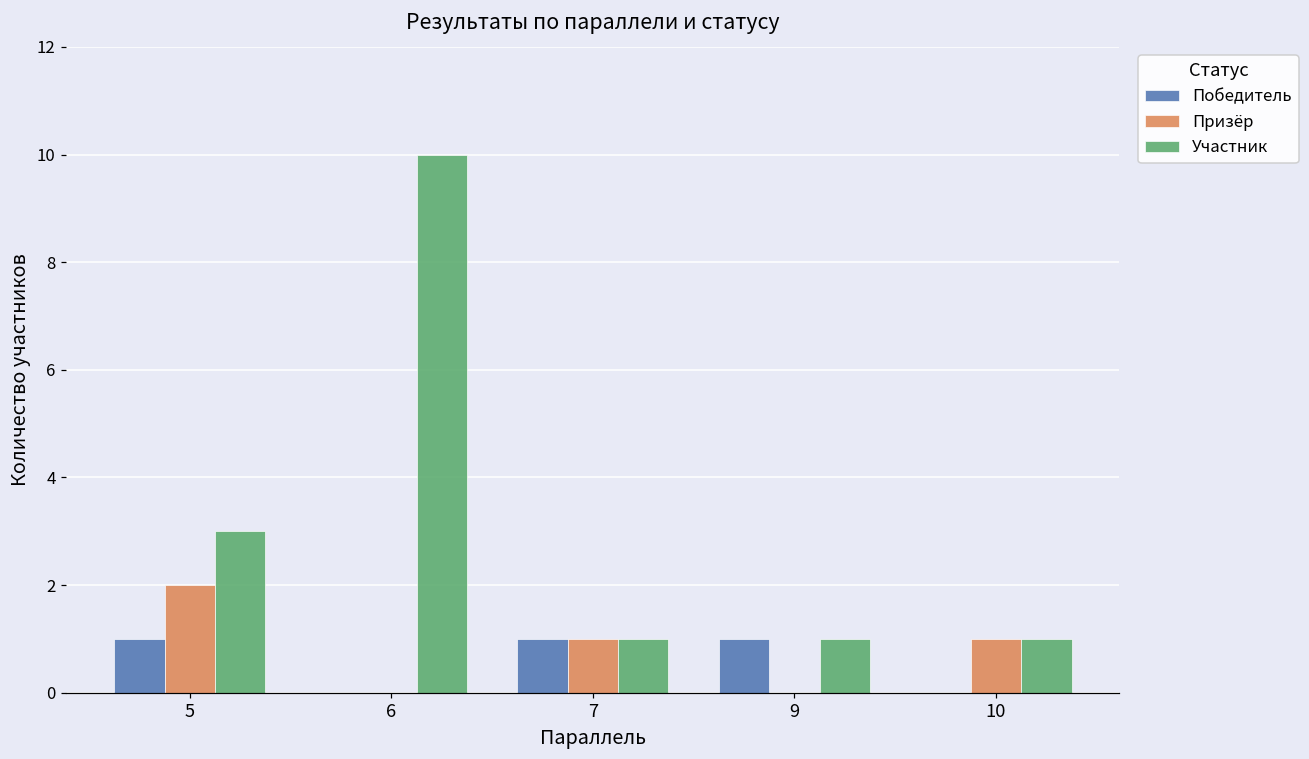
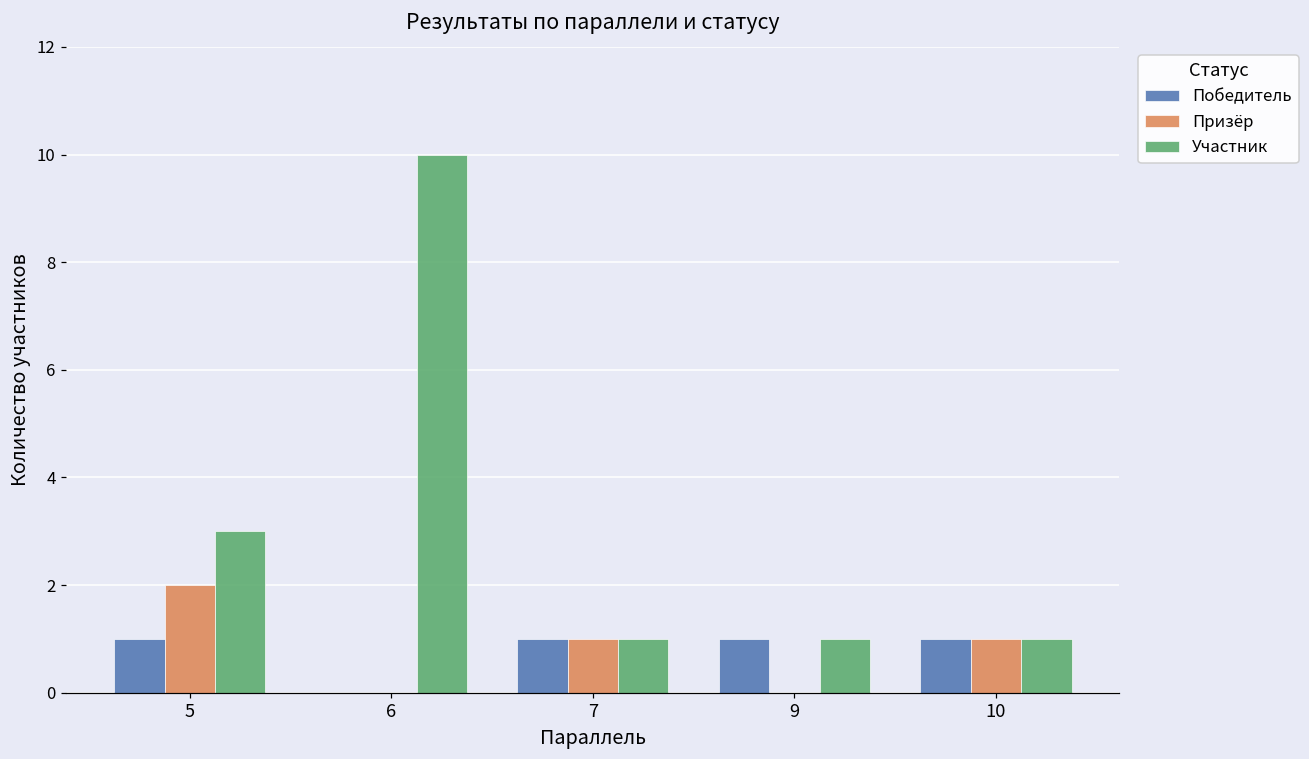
Победитель, 10: 0 -> 1
